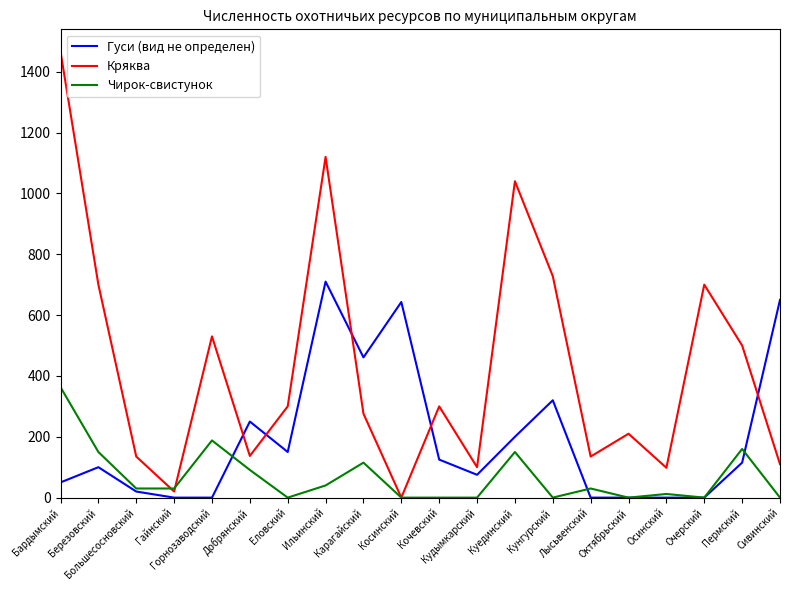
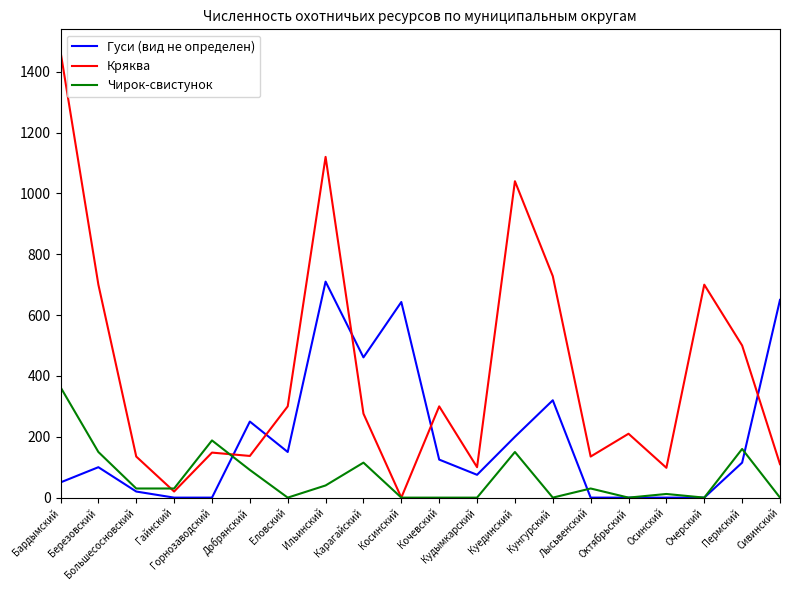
Кряква, Горнозаводский: 530 -> 150
